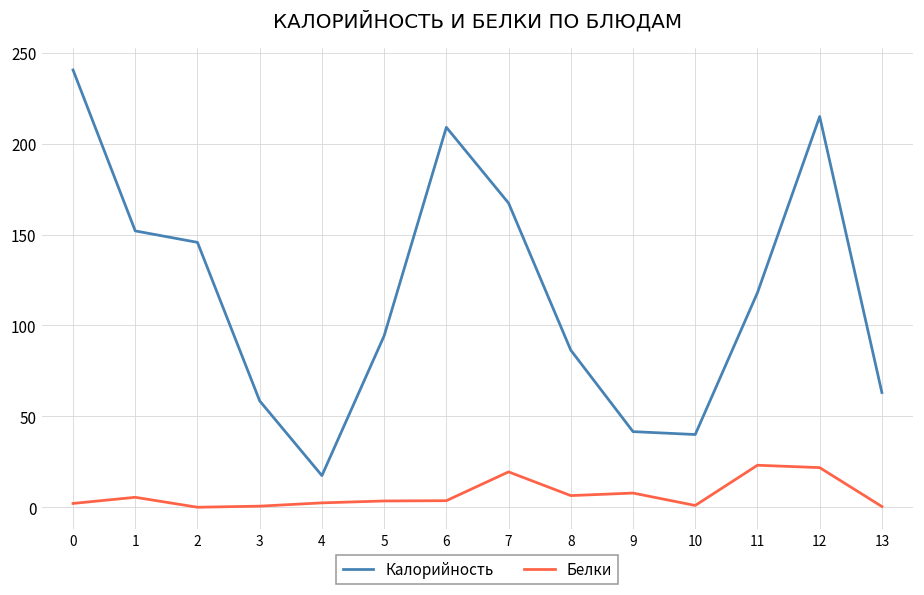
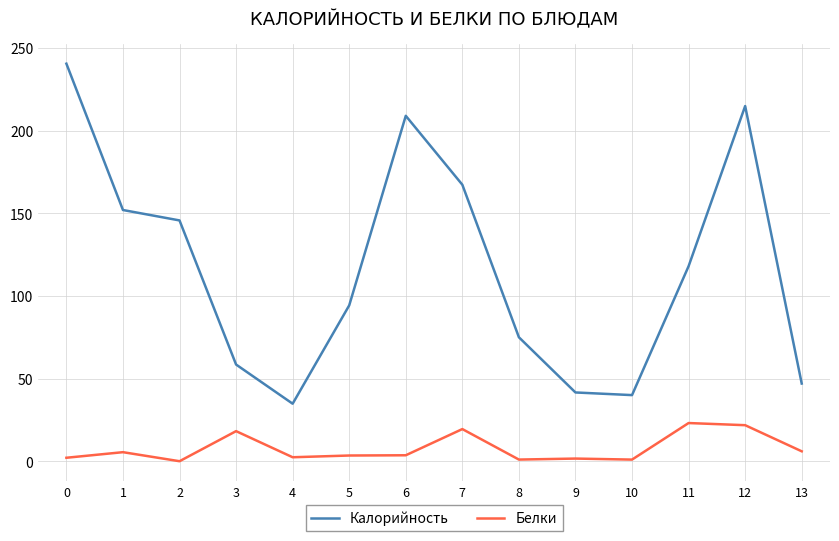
Белки, 3: 1 -> 18
Калорийность, 4: 17 -> 35
Калорийность, 8: 86 -> 75
Белки, 8: 6 -> 1
Белки, 9: 8 -> 2
Калорийность, 13: 63 -> 47
Белки, 13: 0 -> 6
